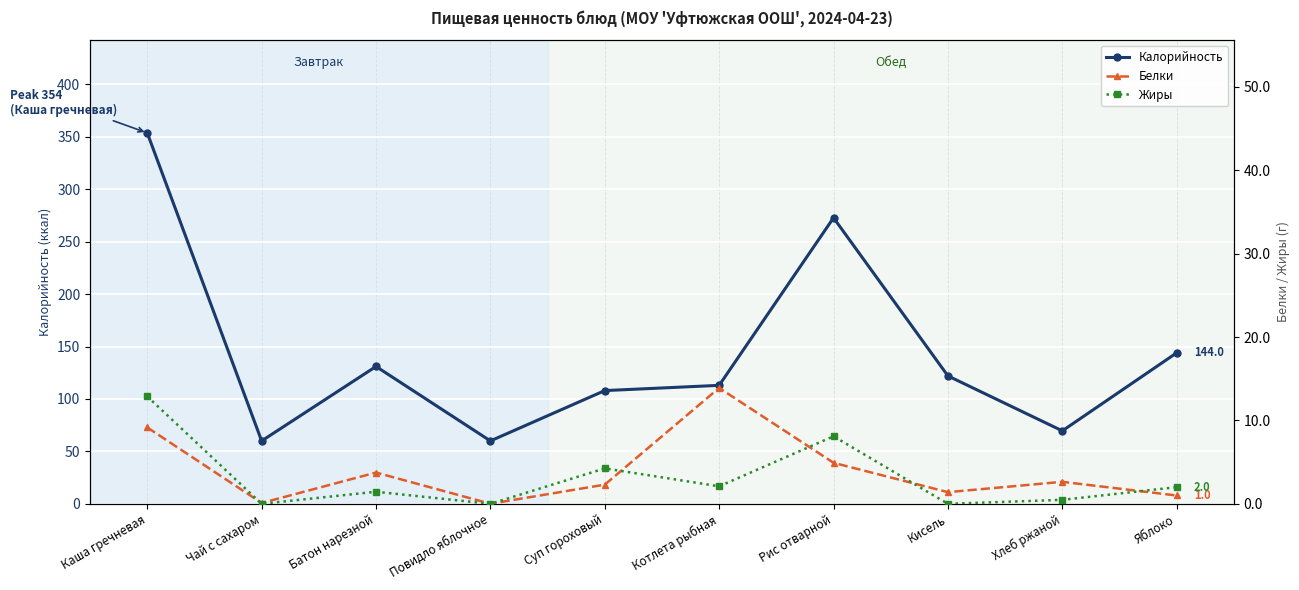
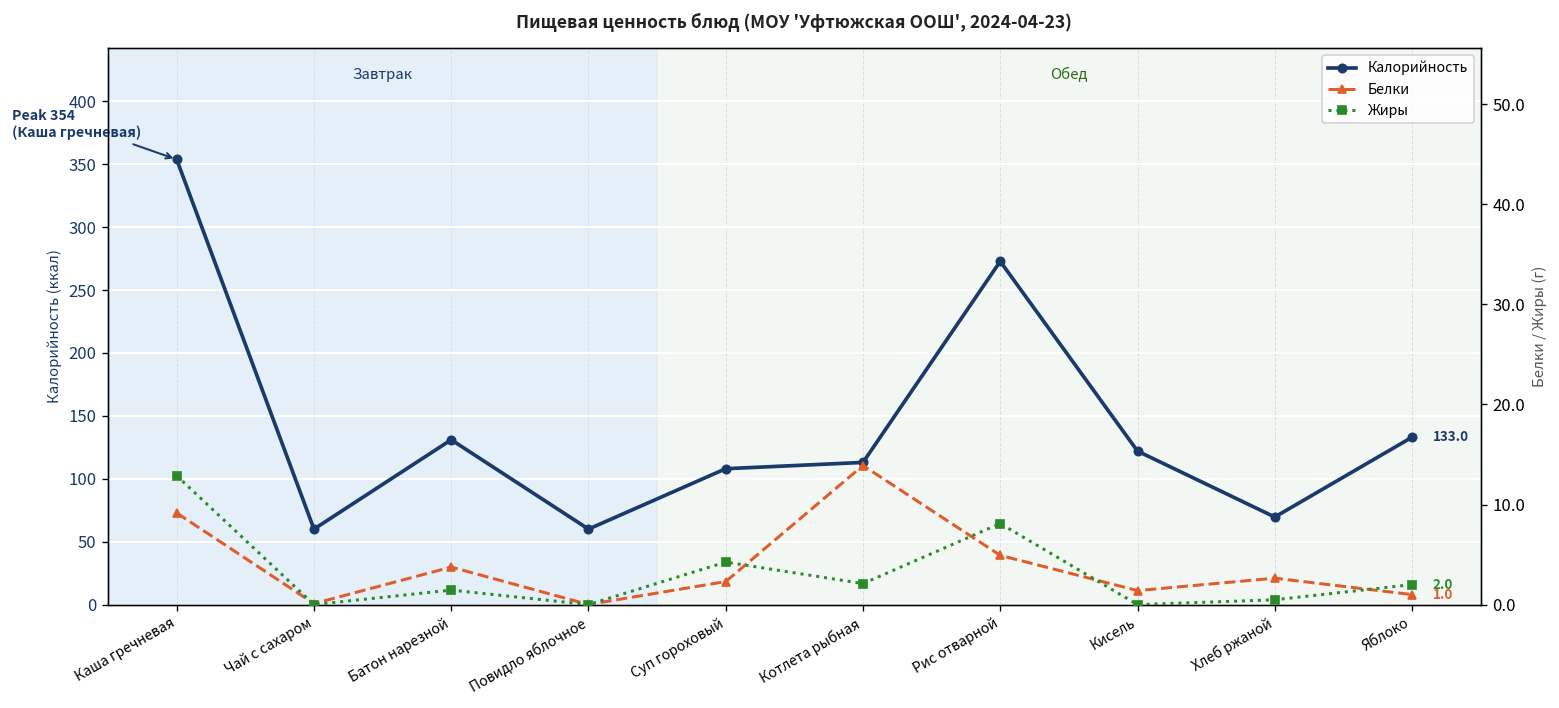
Калорийность, Яблоко: 144.0 -> 133.0
